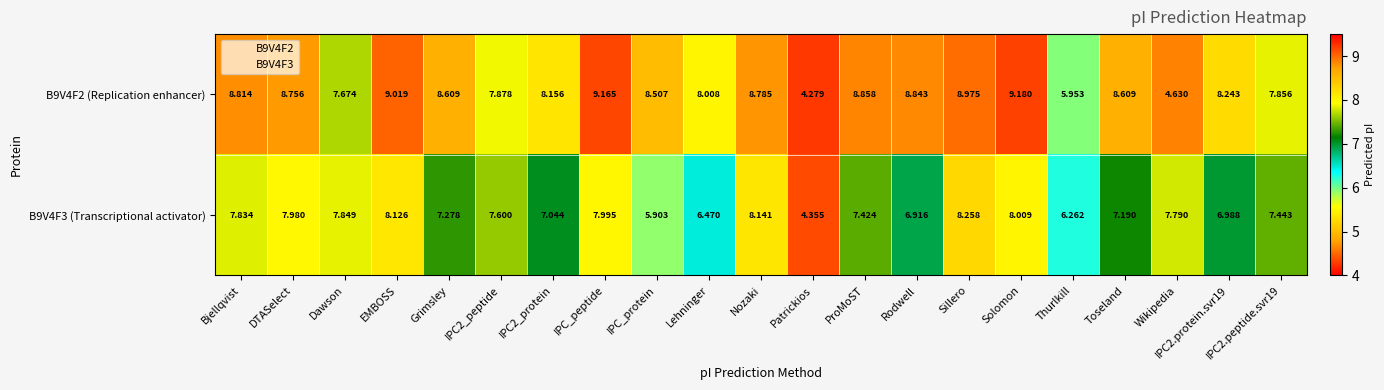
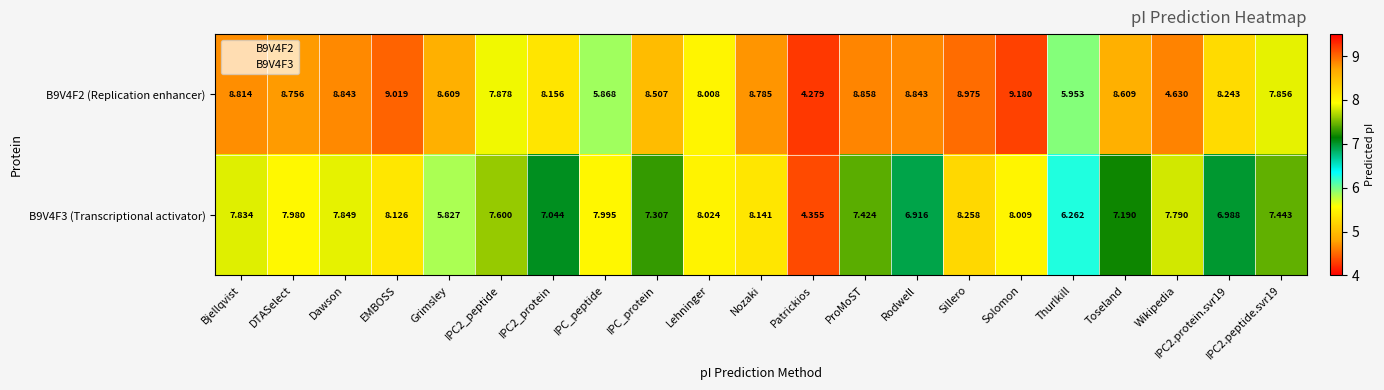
B9V4F2 (Replication enhancer), Dawson: 7.674 -> 8.843
B9V4F2 (Replication enhancer), IPC_peptide: 9.165 -> 5.868
B9V4F3 (Transcriptional activator), Grimsley: 7.278 -> 5.827
B9V4F3 (Transcriptional activator), IPC_protein: 5.903 -> 7.307
B9V4F3 (Transcriptional activator), Lehninger: 6.470 -> 8.024
